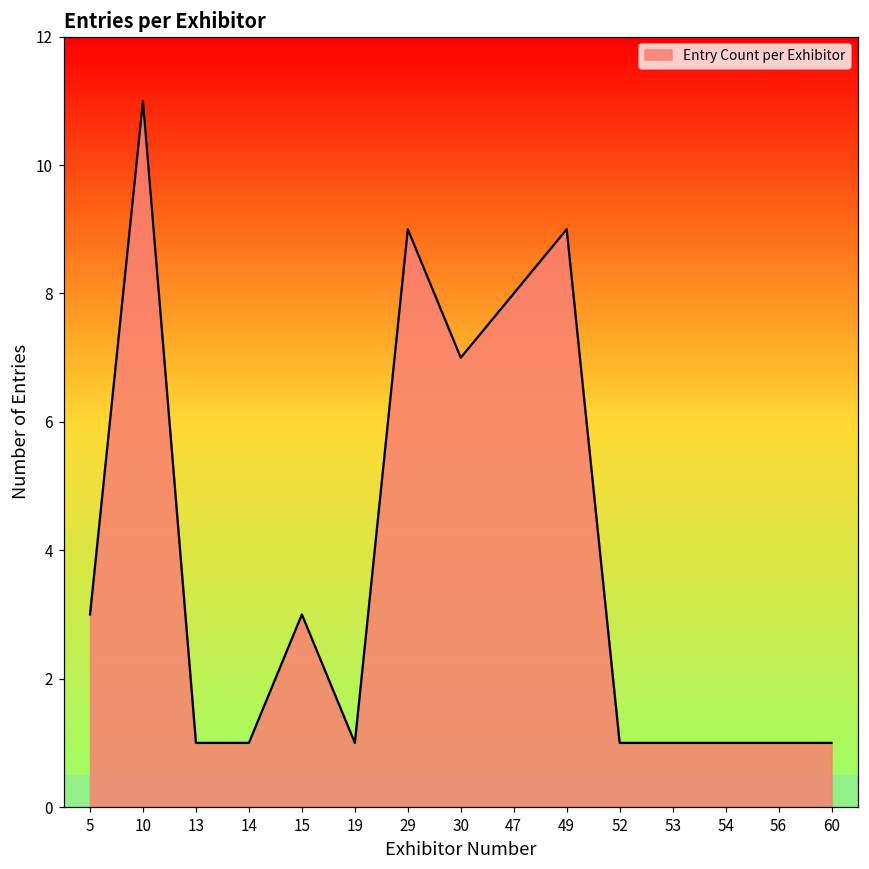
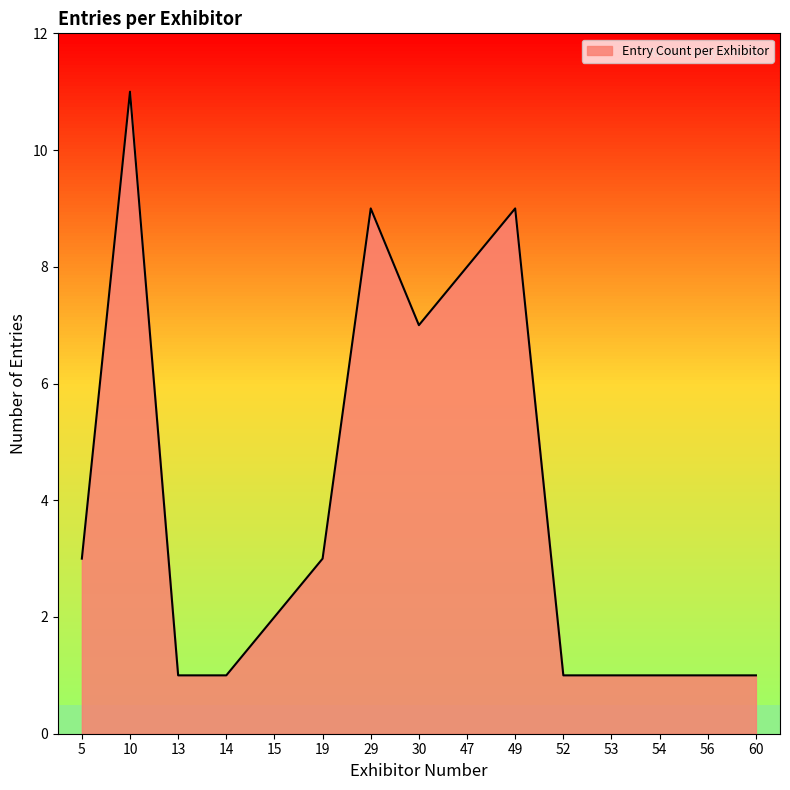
15: 3 -> 2
19: 1 -> 3
